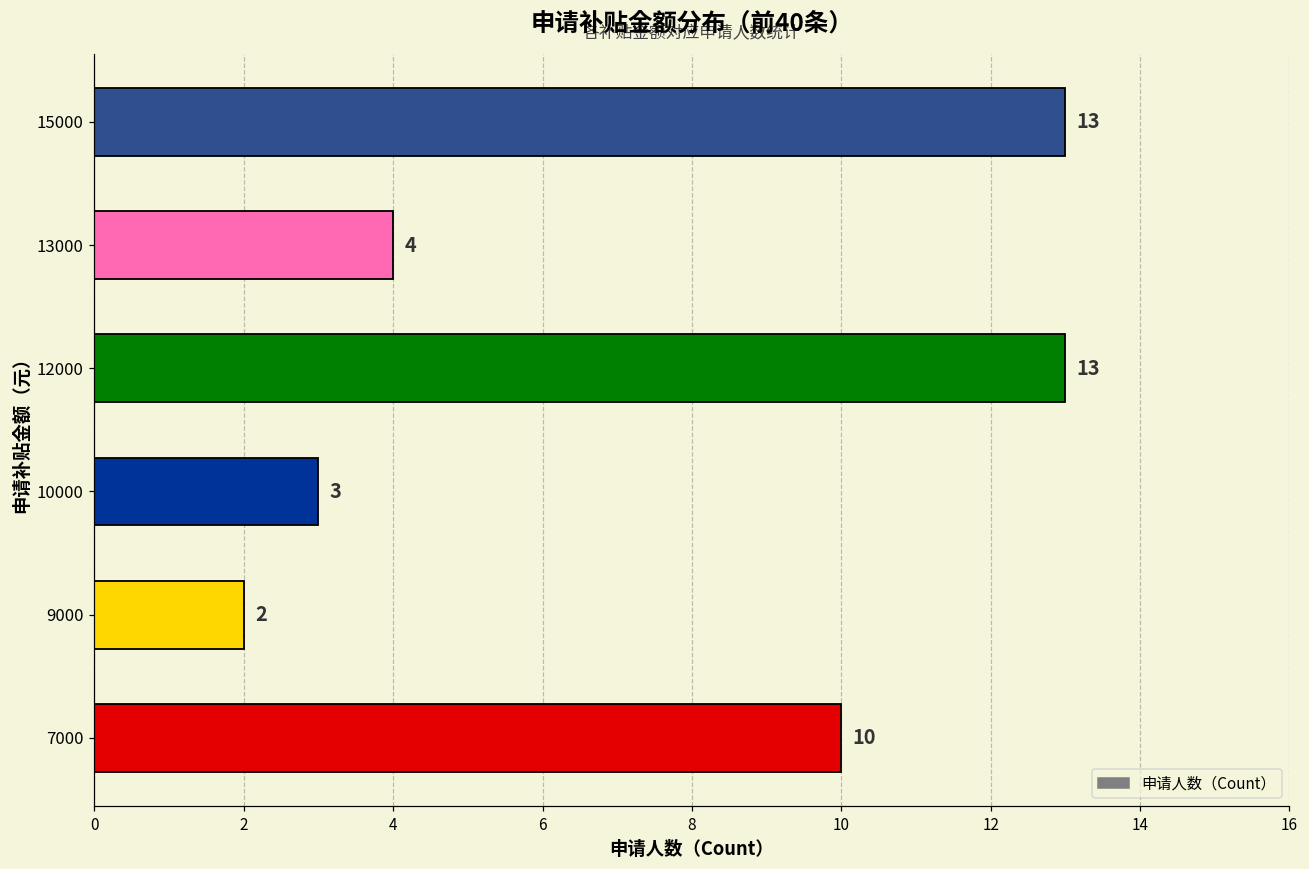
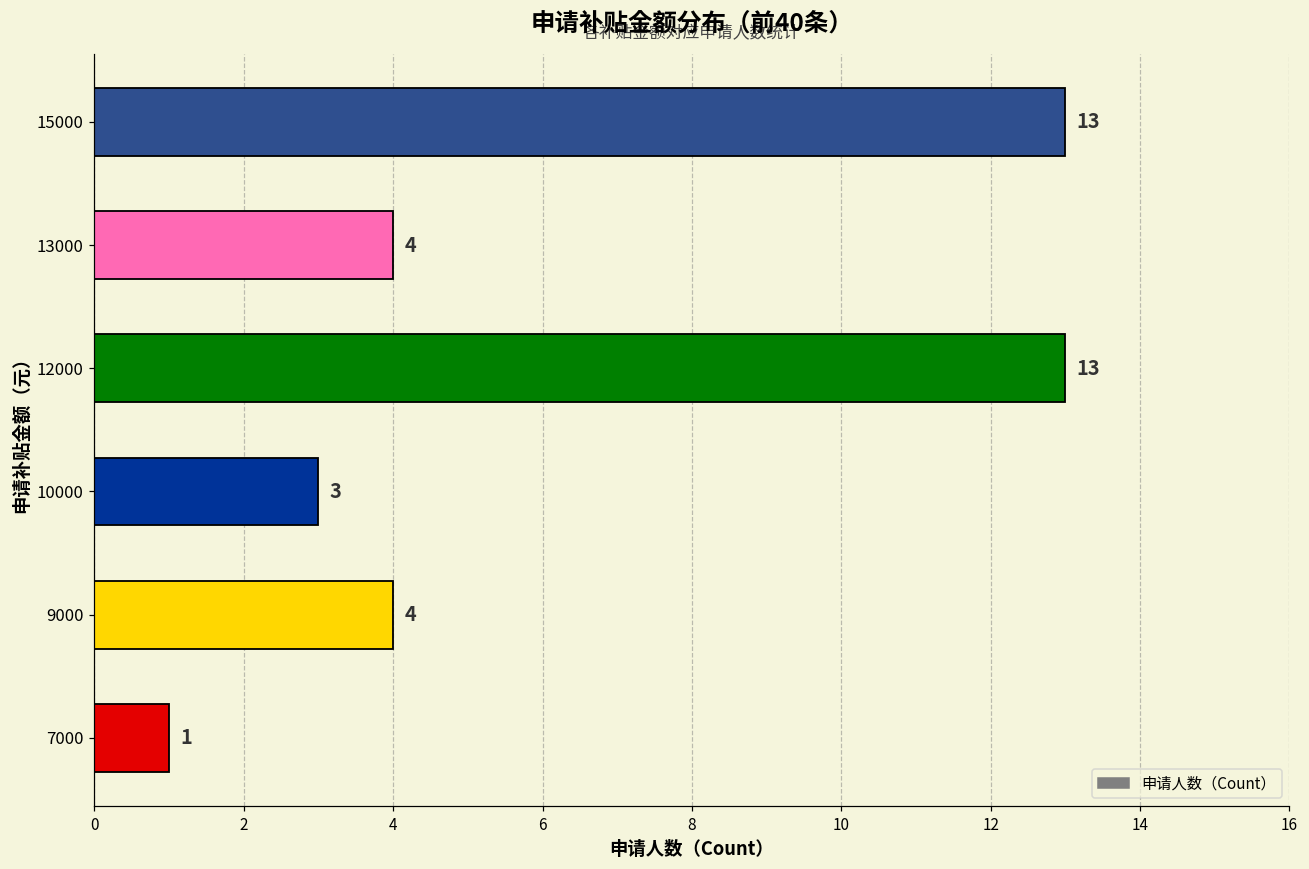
9000: 2 -> 4
7000: 10 -> 1
